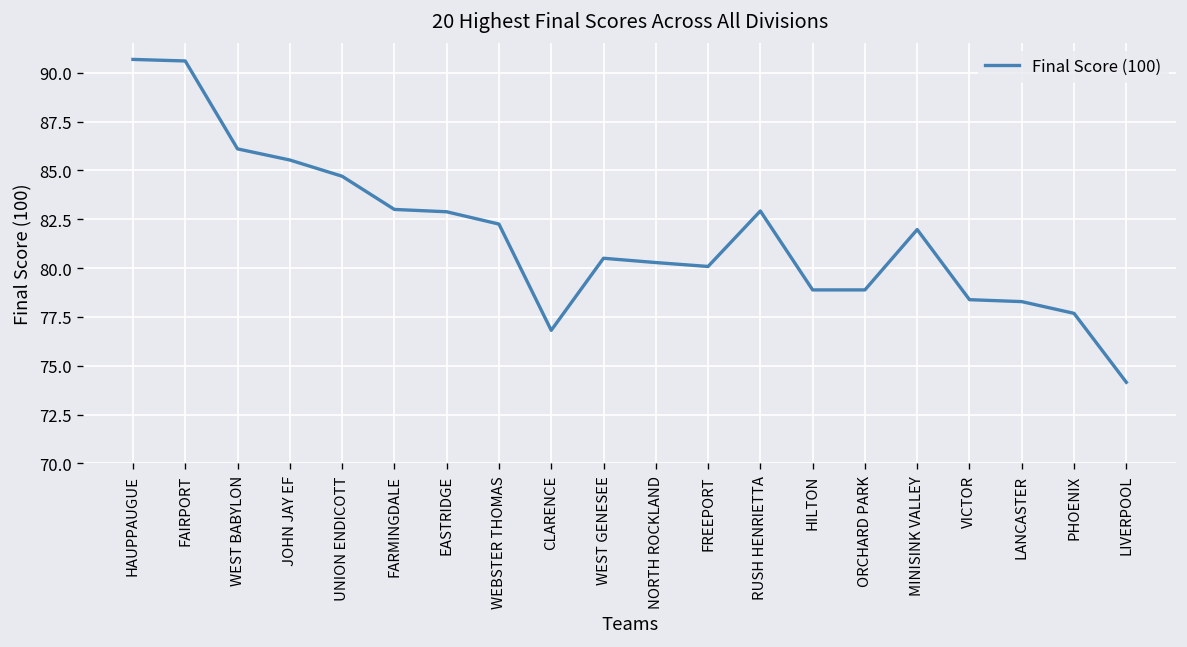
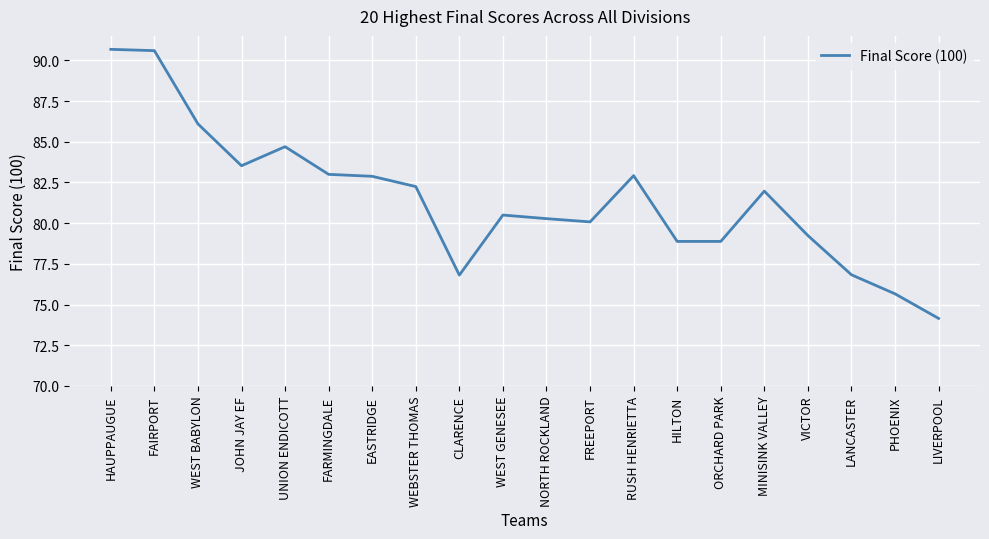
JOHN JAY EF: 85.5 -> 83.5
VICTOR: 78.4 -> 79.2
LANCASTER: 78.3 -> 76.8
PHOENIX: 77.7 -> 75.7
